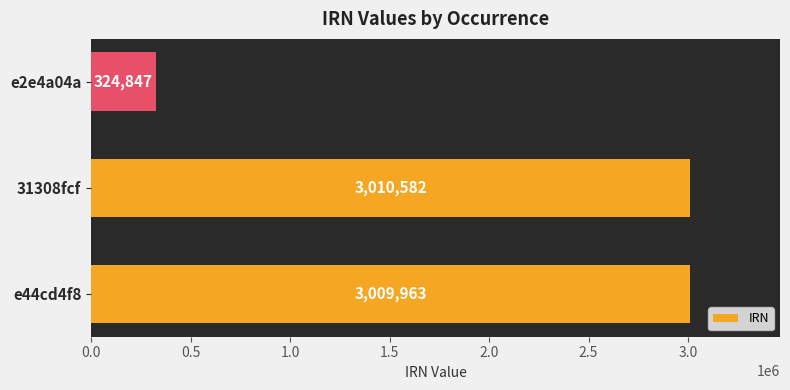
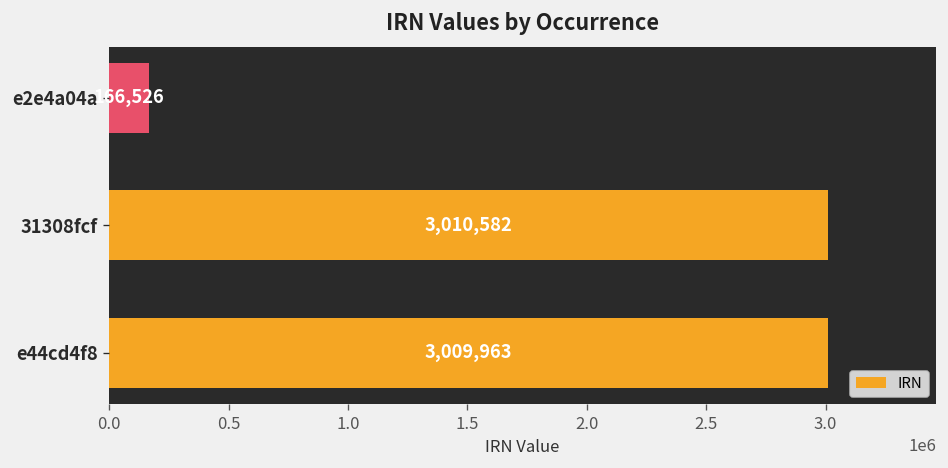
e2e4a04a: 324,847 -> 166,526
